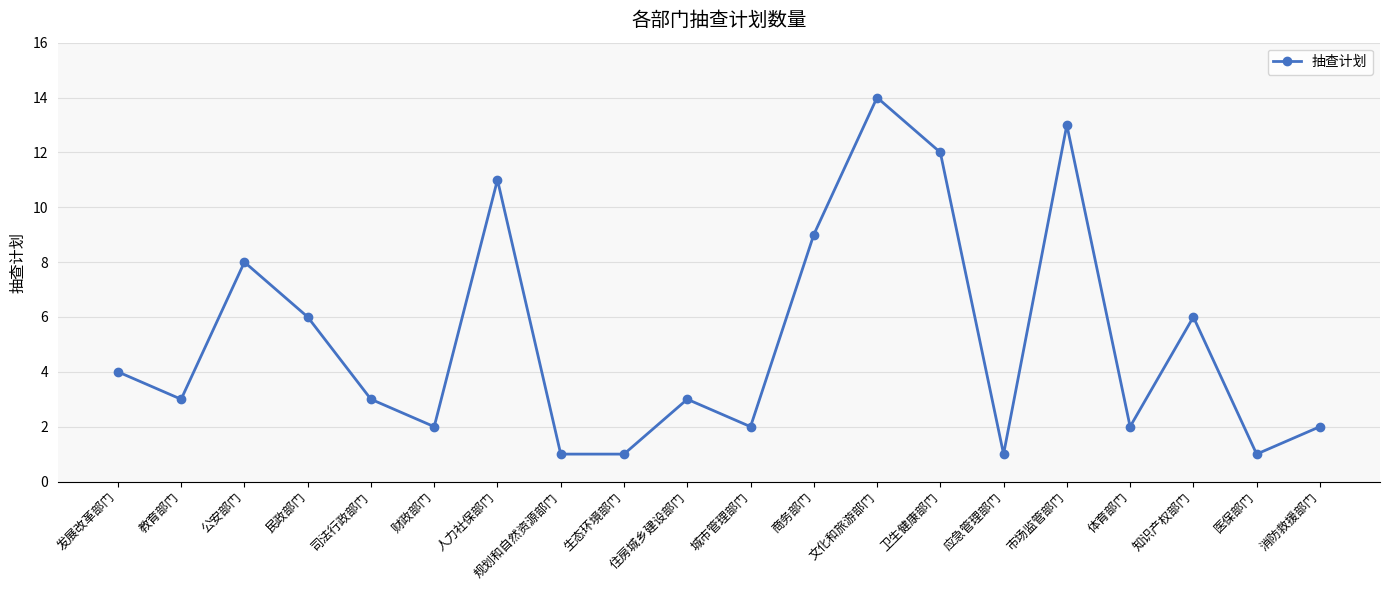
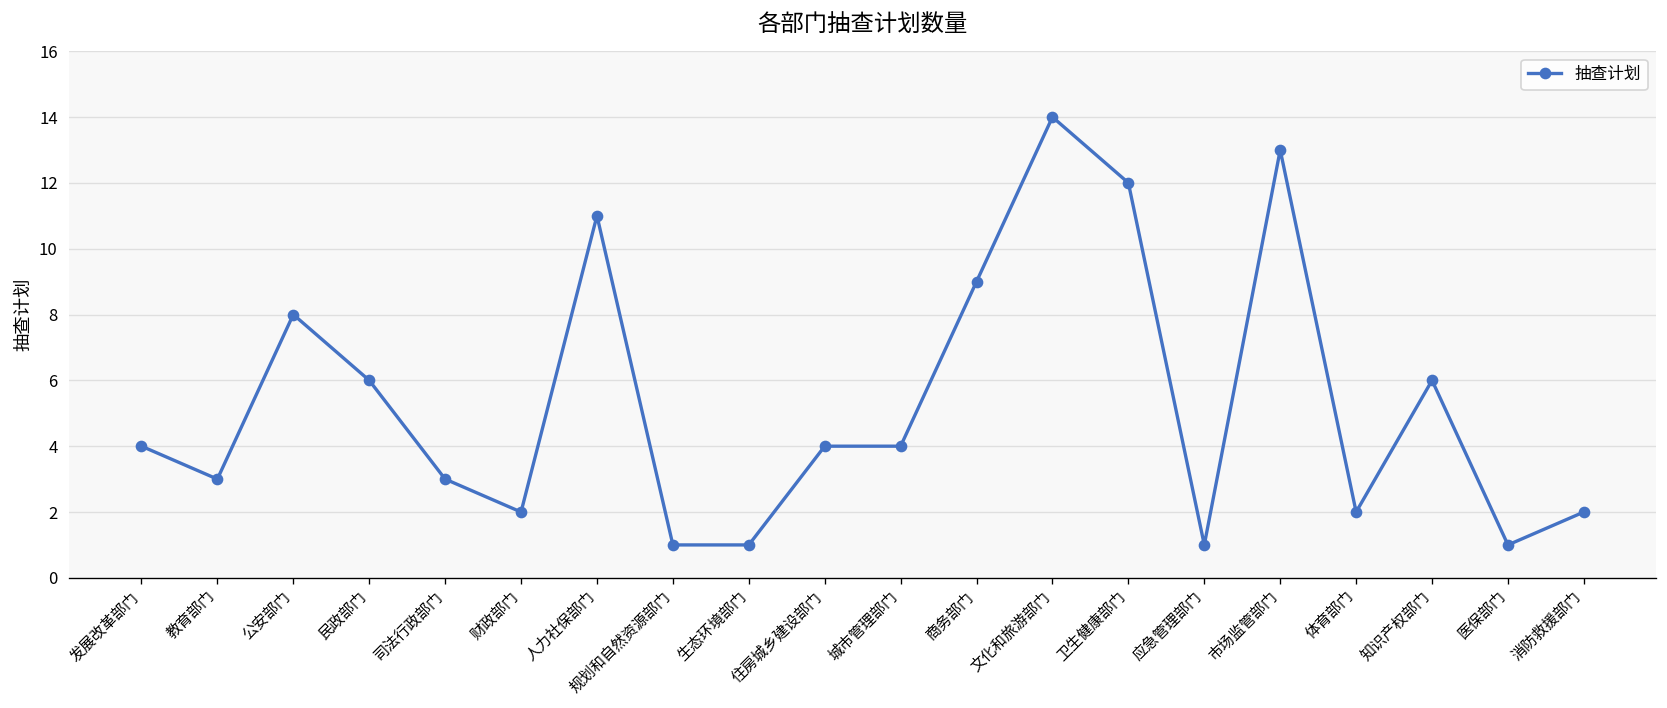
住房城乡建设部门: 3 -> 4
城市管理部门: 2 -> 4
